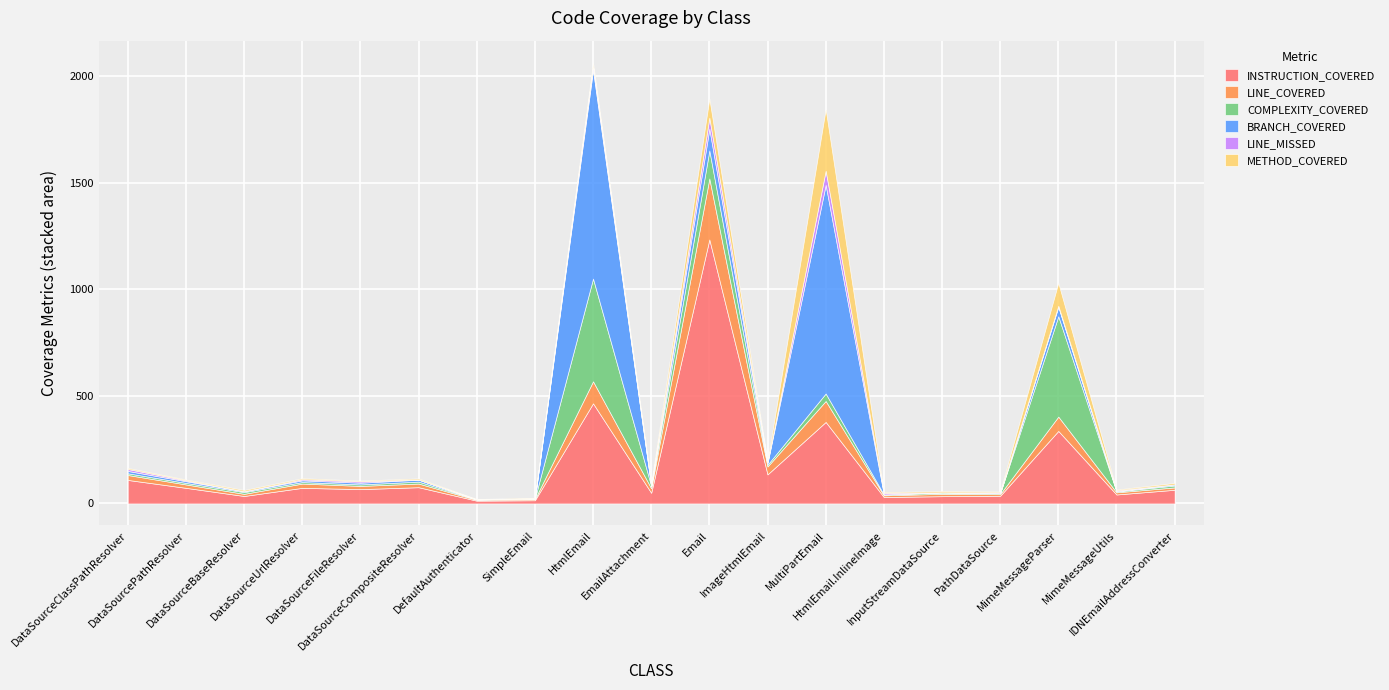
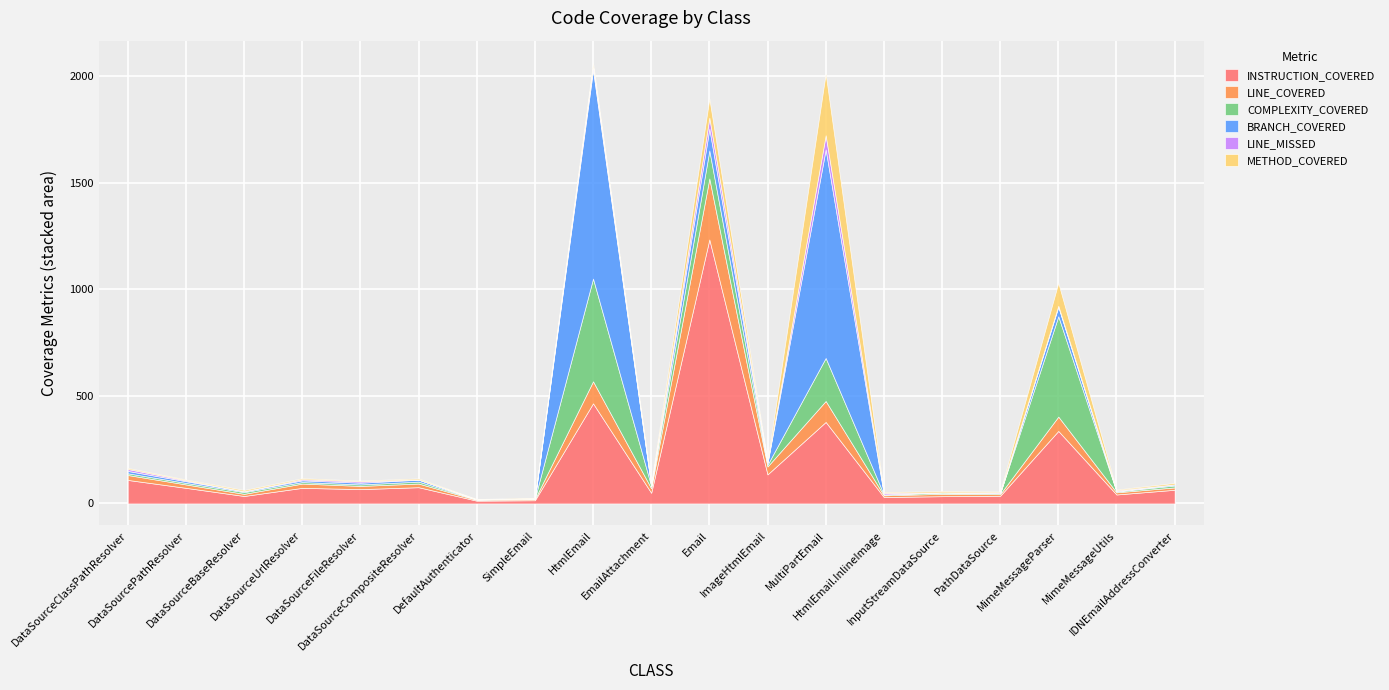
COMPLEXITY_COVERED, MultiPartEmail: 40 -> 200
